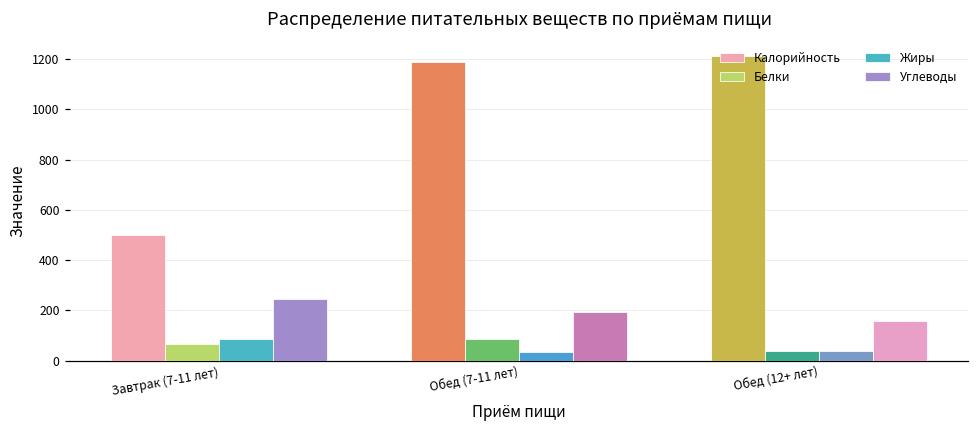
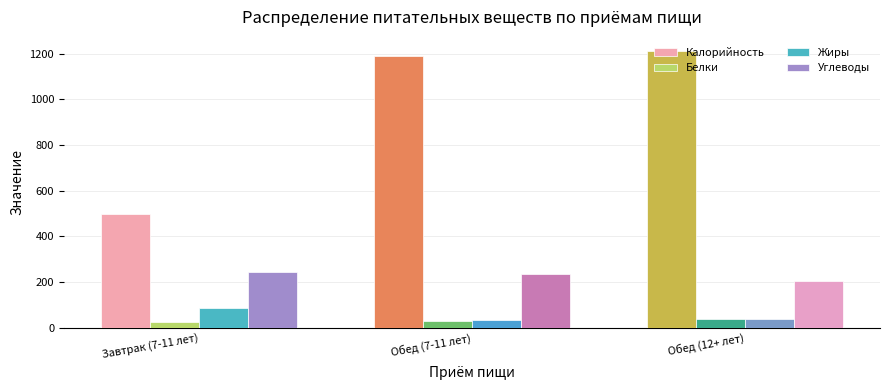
Белки, Завтрак (7-11 лет): 70 -> 30
Белки, Обед (7-11 лет): 80 -> 30
Углеводы, Обед (7-11 лет): 200 -> 240
Углеводы, Обед (12+ лет): 160 -> 210
